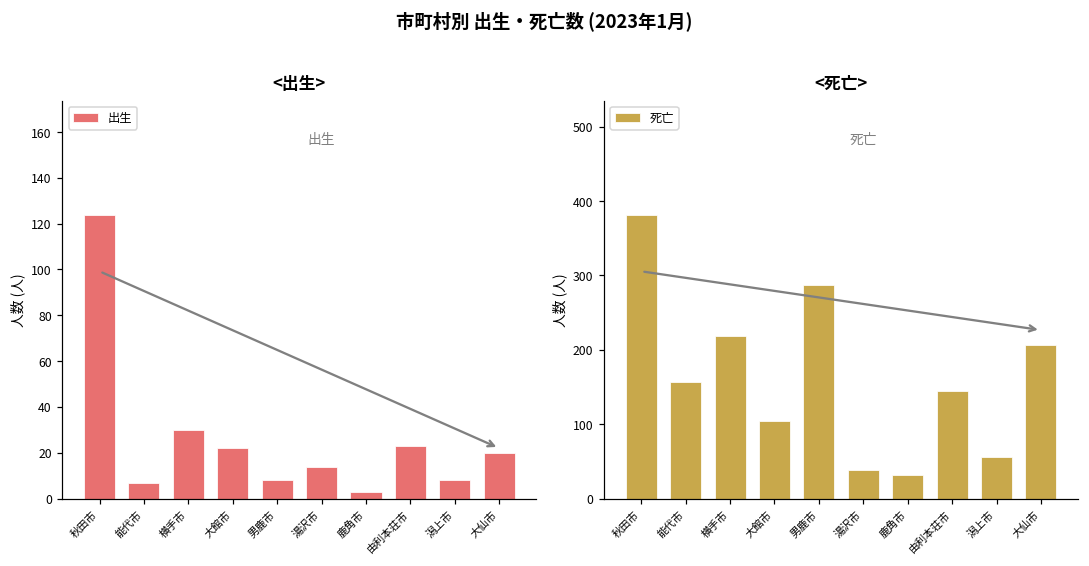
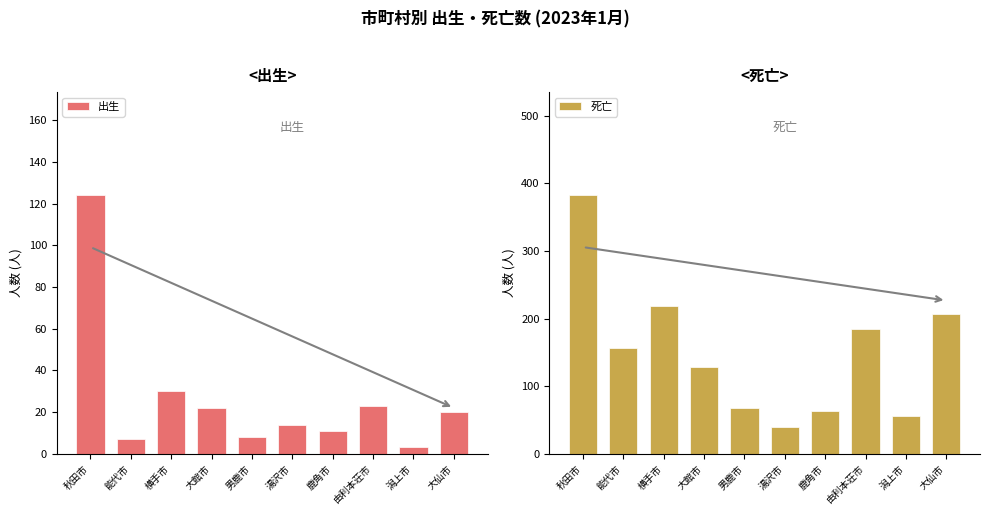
<出生>, 鹿角市: 3 -> 11
<出生>, 潟上市: 8 -> 3
<死亡>, 大館市: 110 -> 130
<死亡>, 男鹿市: 290 -> 70
<死亡>, 鹿角市: 30 -> 60
<死亡>, 由利本荘市: 150 -> 190
